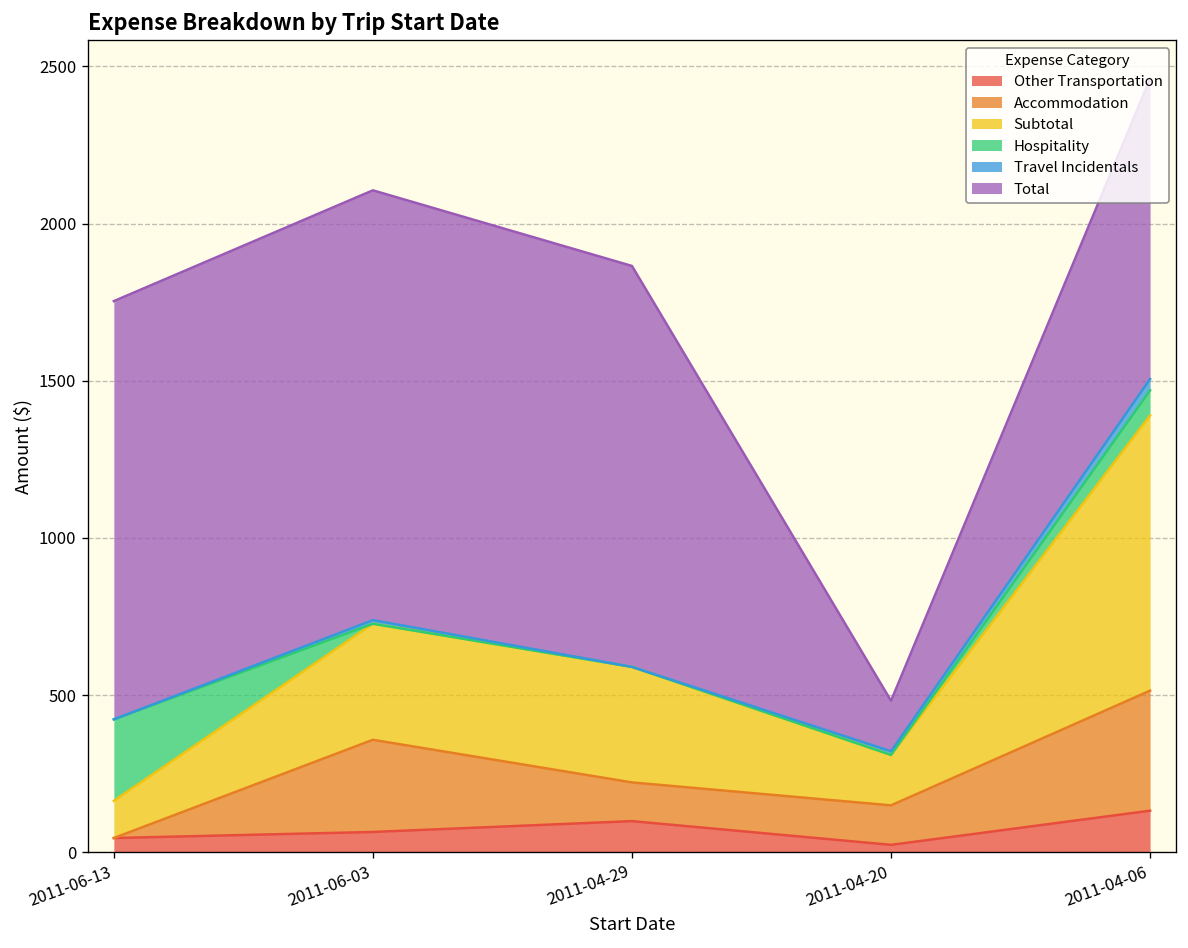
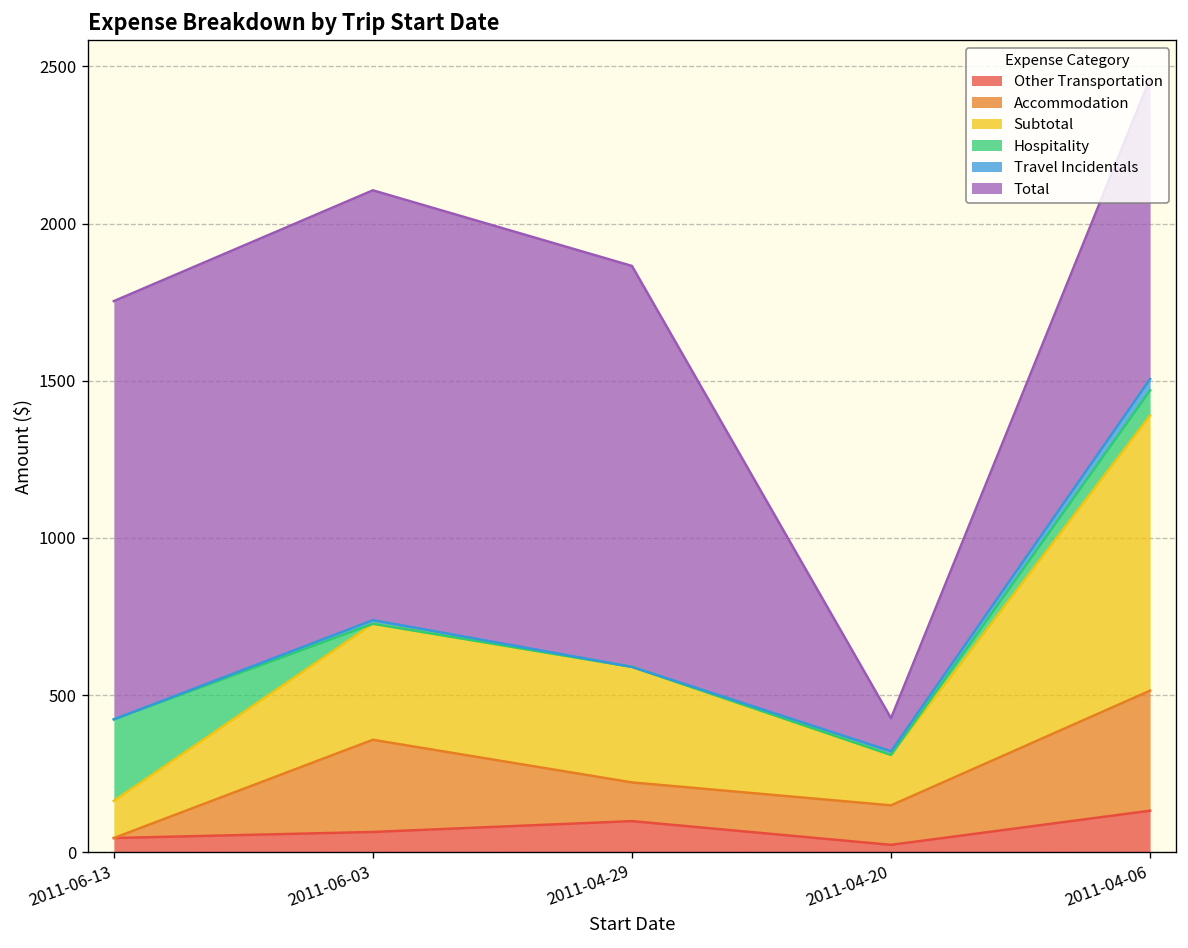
Total, 2011-04-20: 160 -> 110
